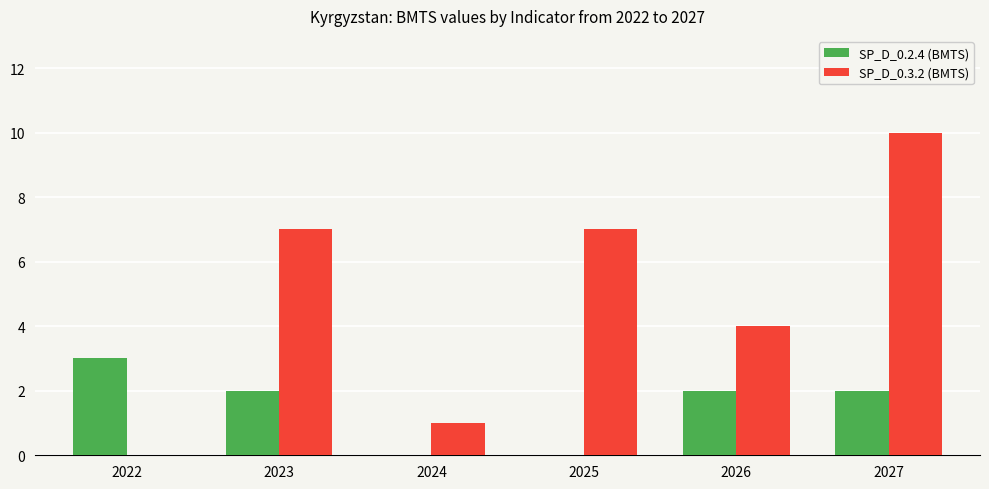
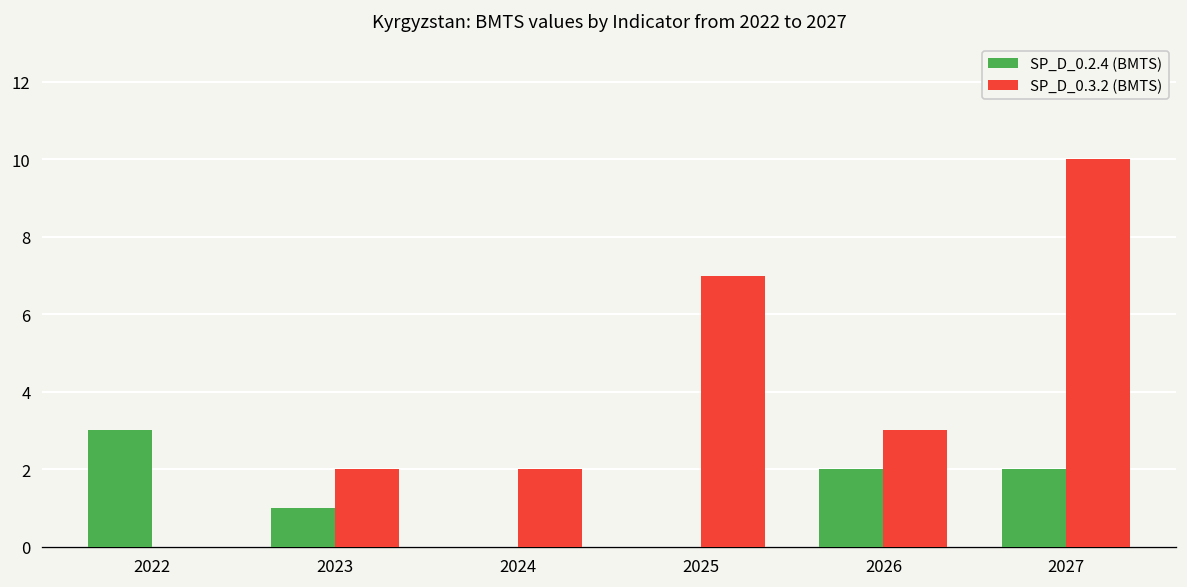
SP_D_0.2.4 (BMTS), 2023: 2 -> 1
SP_D_0.3.2 (BMTS), 2023: 7 -> 2
SP_D_0.3.2 (BMTS), 2024: 1 -> 2
SP_D_0.3.2 (BMTS), 2026: 4 -> 3
